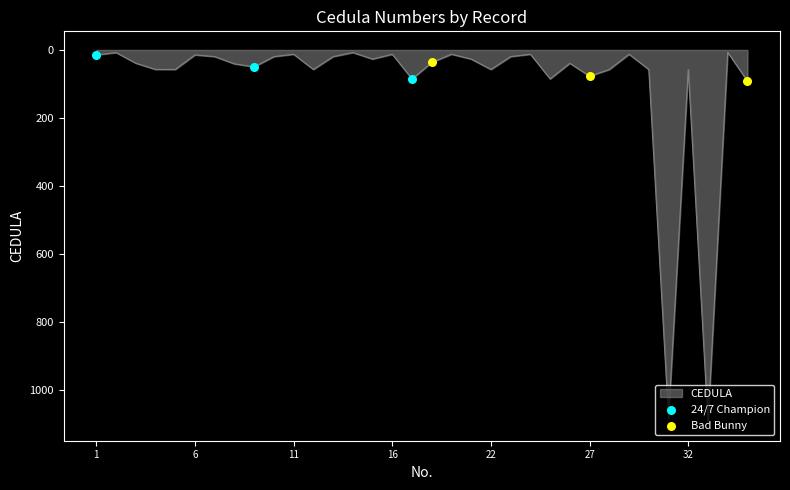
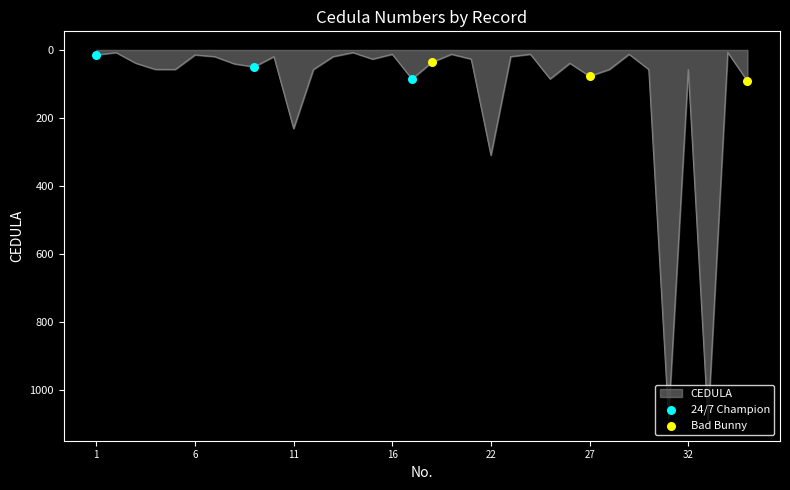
CEDULA, 11: 10 -> 230
CEDULA, 22: 60 -> 310
